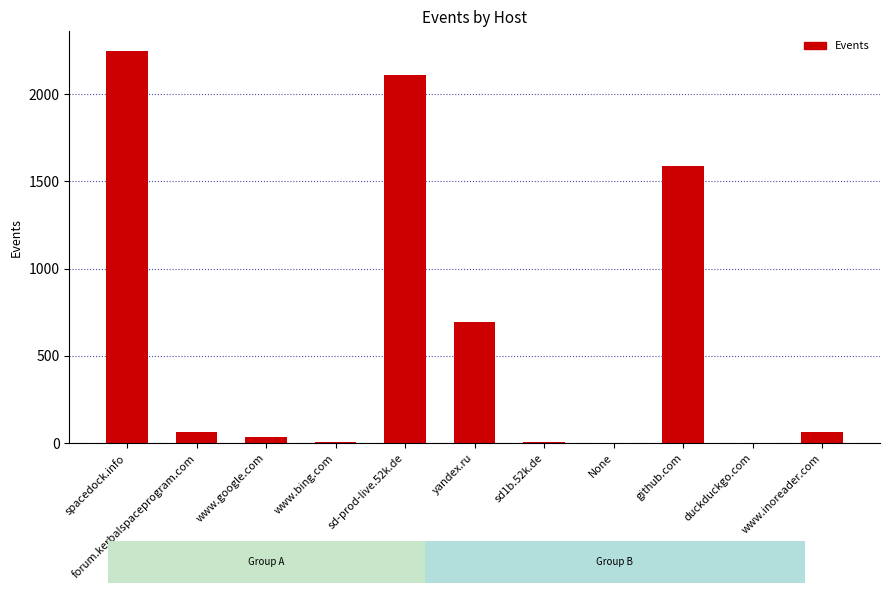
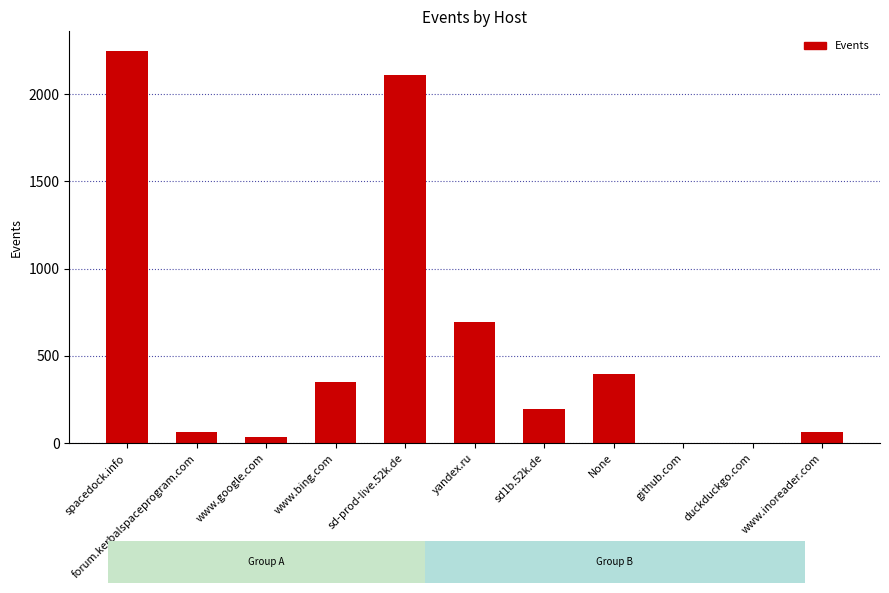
www.bing.com: 10 -> 350
sd1b.52k.de: 0 -> 200
None: 0 -> 400
github.com: 1590 -> 0
